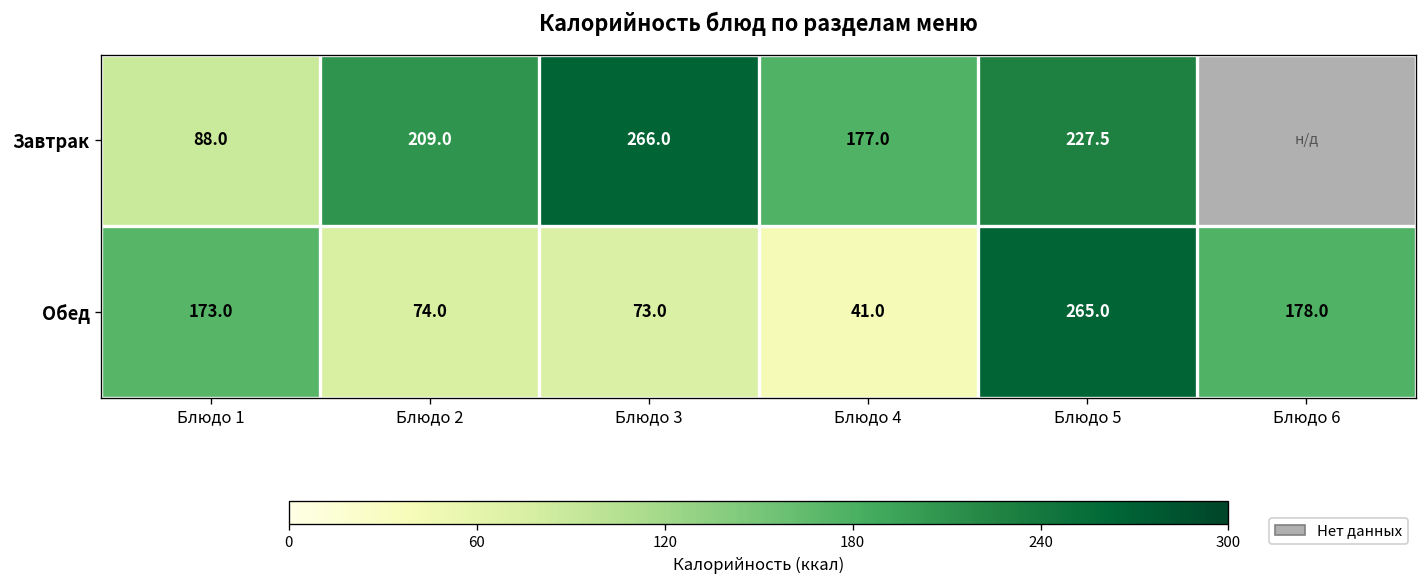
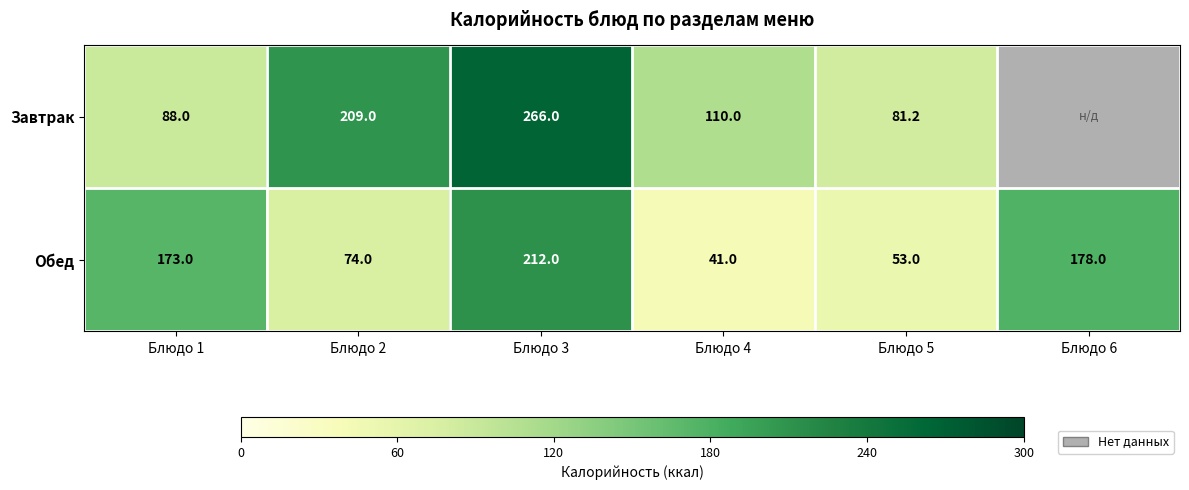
Завтрак, Блюдо 4: 177.0 -> 110.0
Завтрак, Блюдо 5: 227.5 -> 81.2
Обед, Блюдо 3: 73.0 -> 212.0
Обед, Блюдо 5: 265.0 -> 53.0
